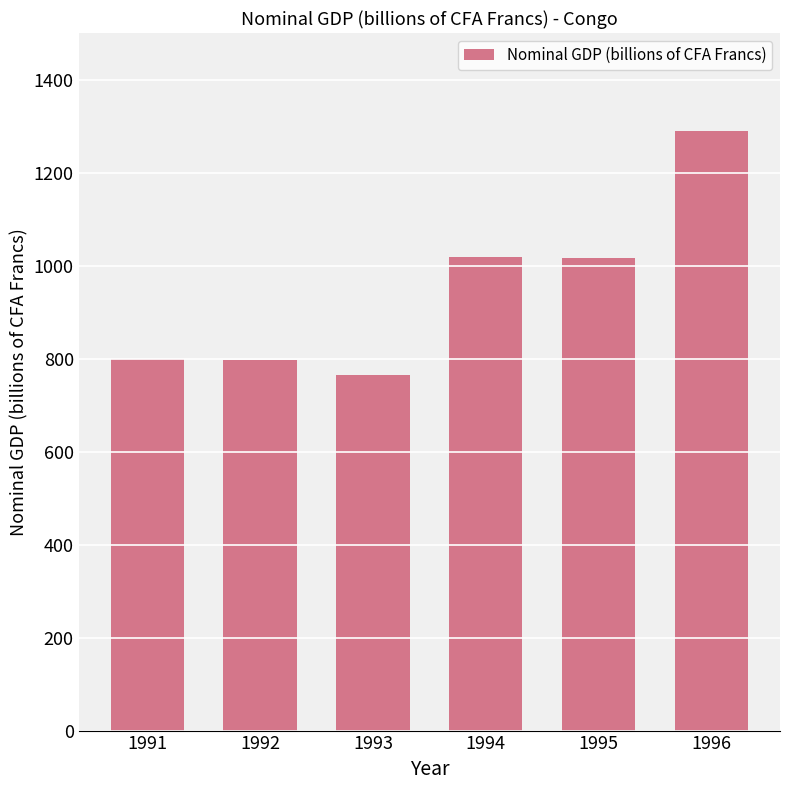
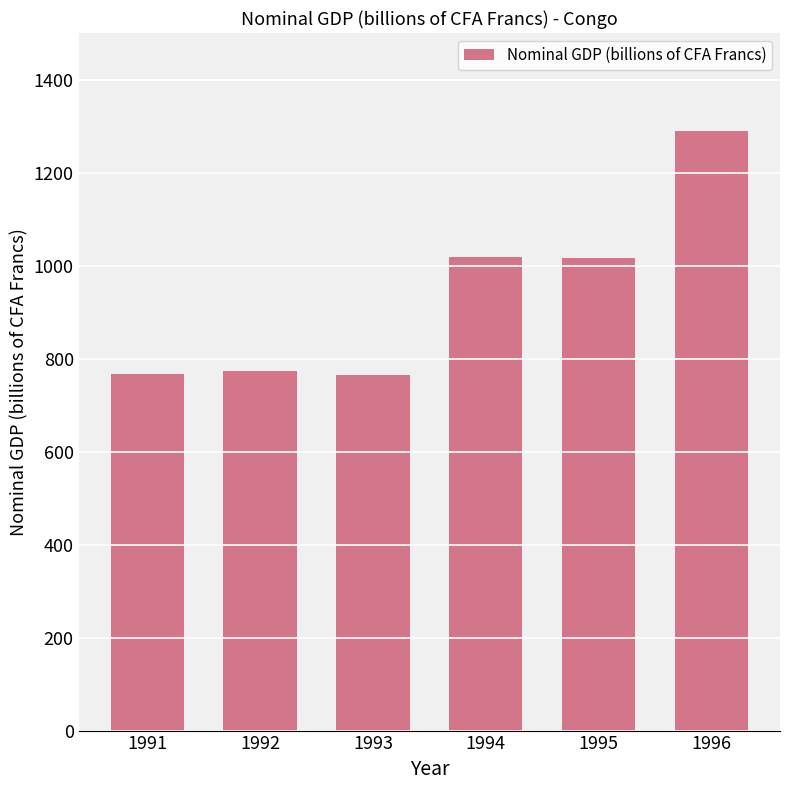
1991: 800 -> 770
1992: 800 -> 770
